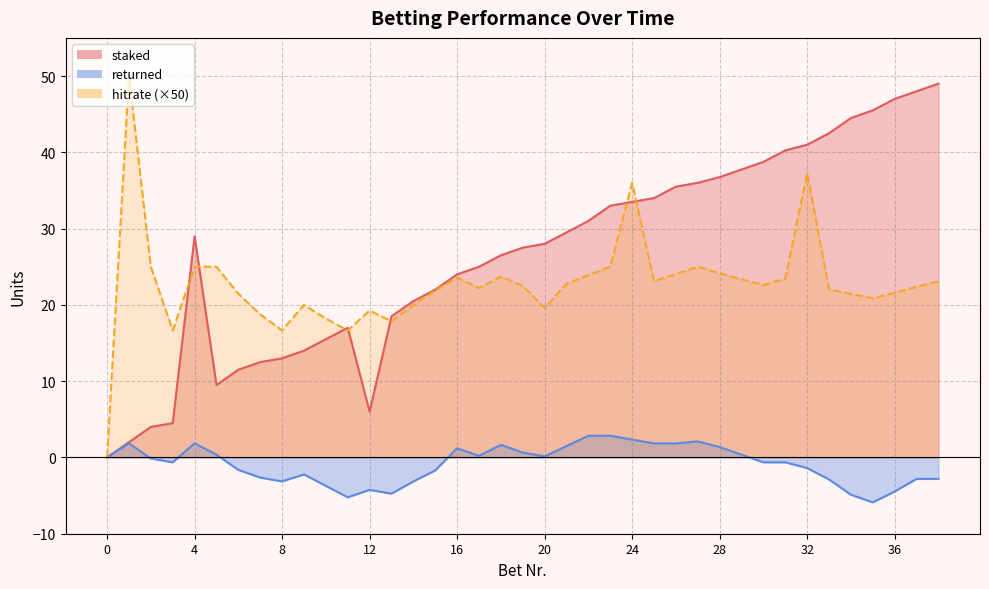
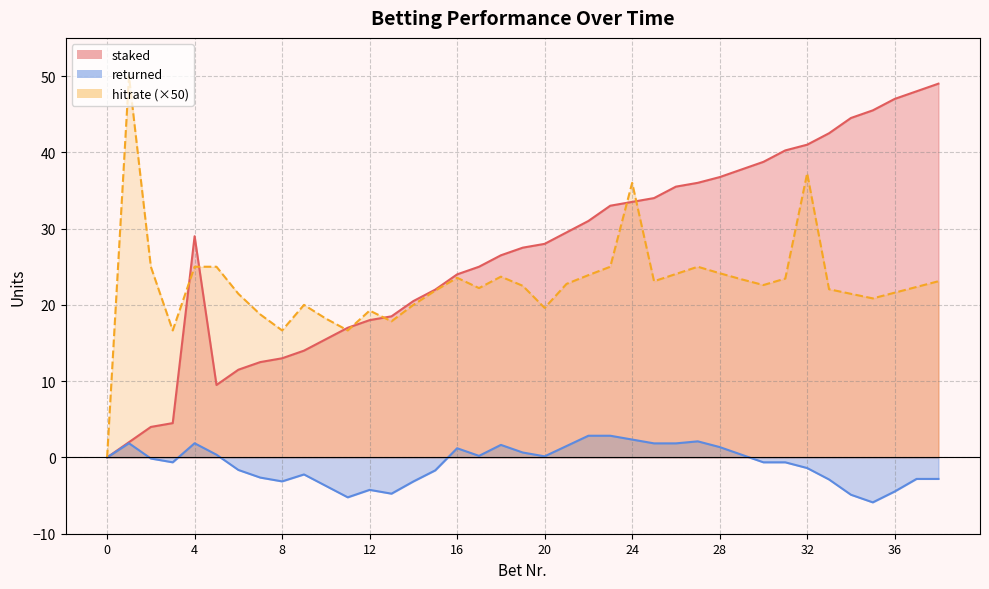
staked, 12: 6 -> 18
